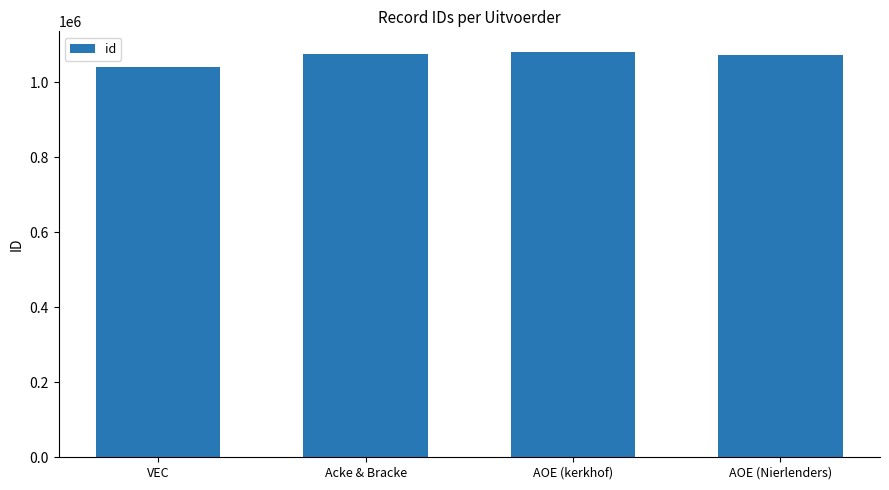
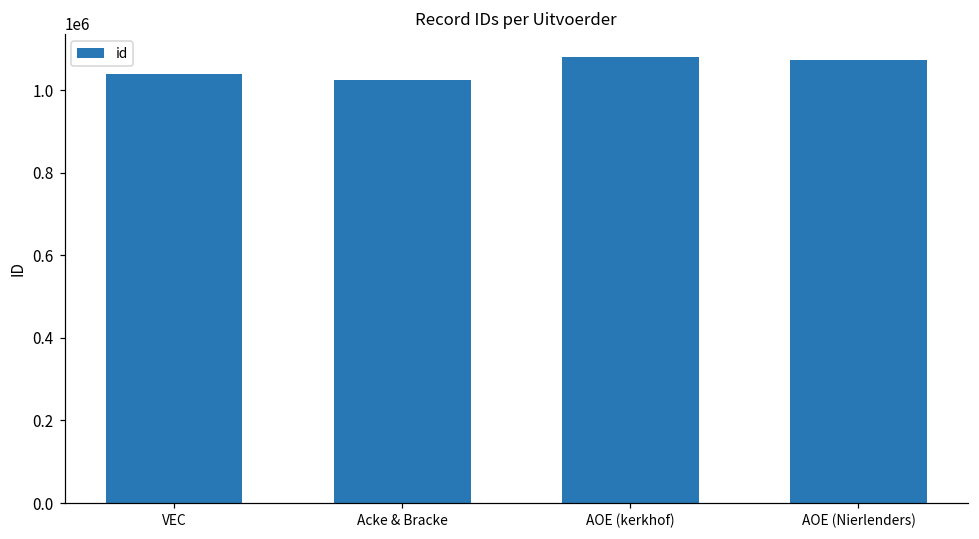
Acke & Bracke: 1080000 -> 1020000
